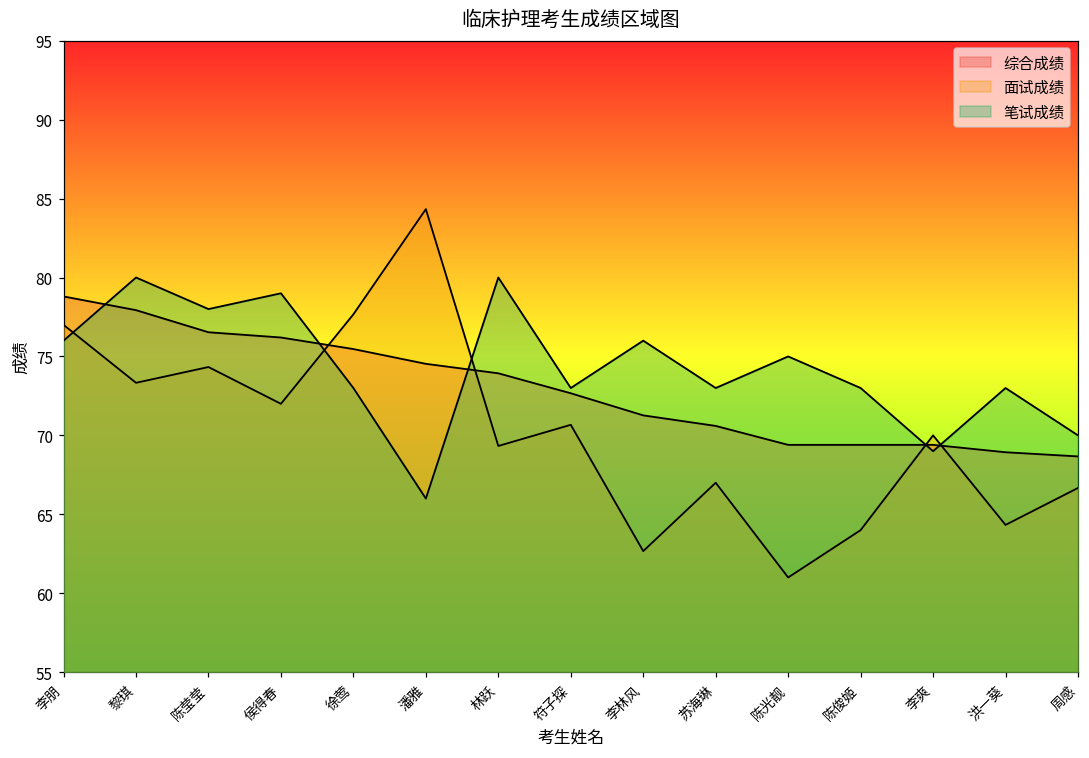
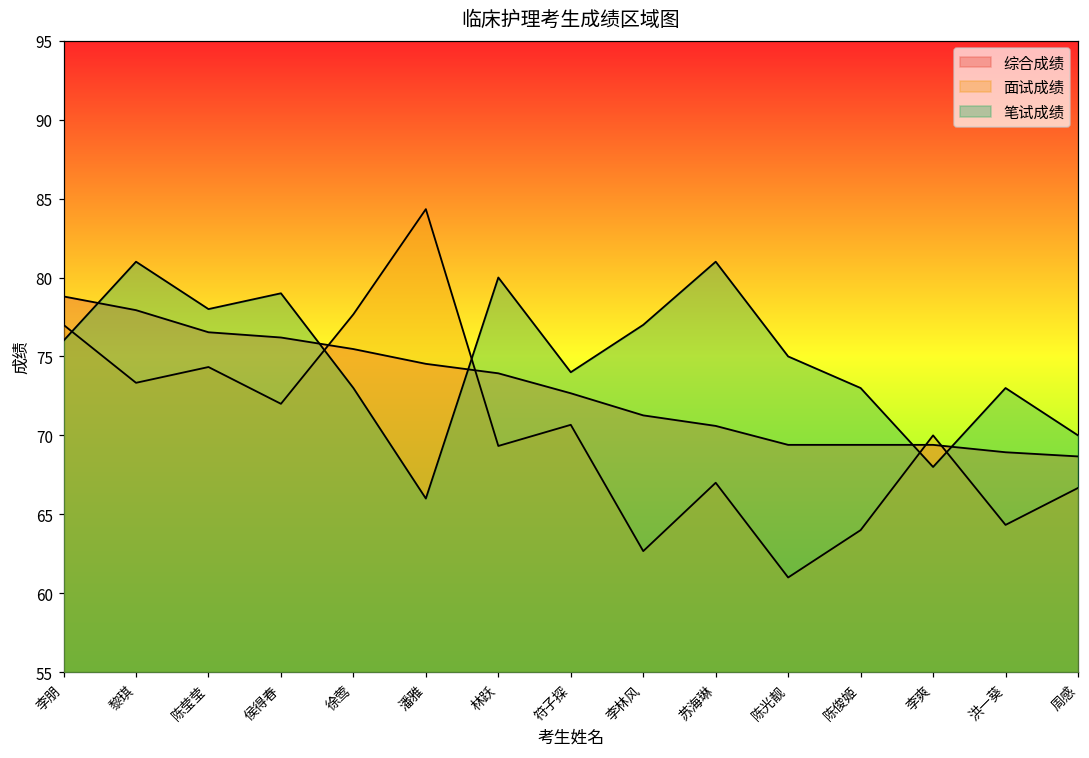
笔试成绩, 黎琪: 80 -> 81
笔试成绩, 符子探: 73 -> 74
笔试成绩, 李林风: 76 -> 77
笔试成绩, 苏海琳: 73 -> 81
笔试成绩, 李爽: 69 -> 68
